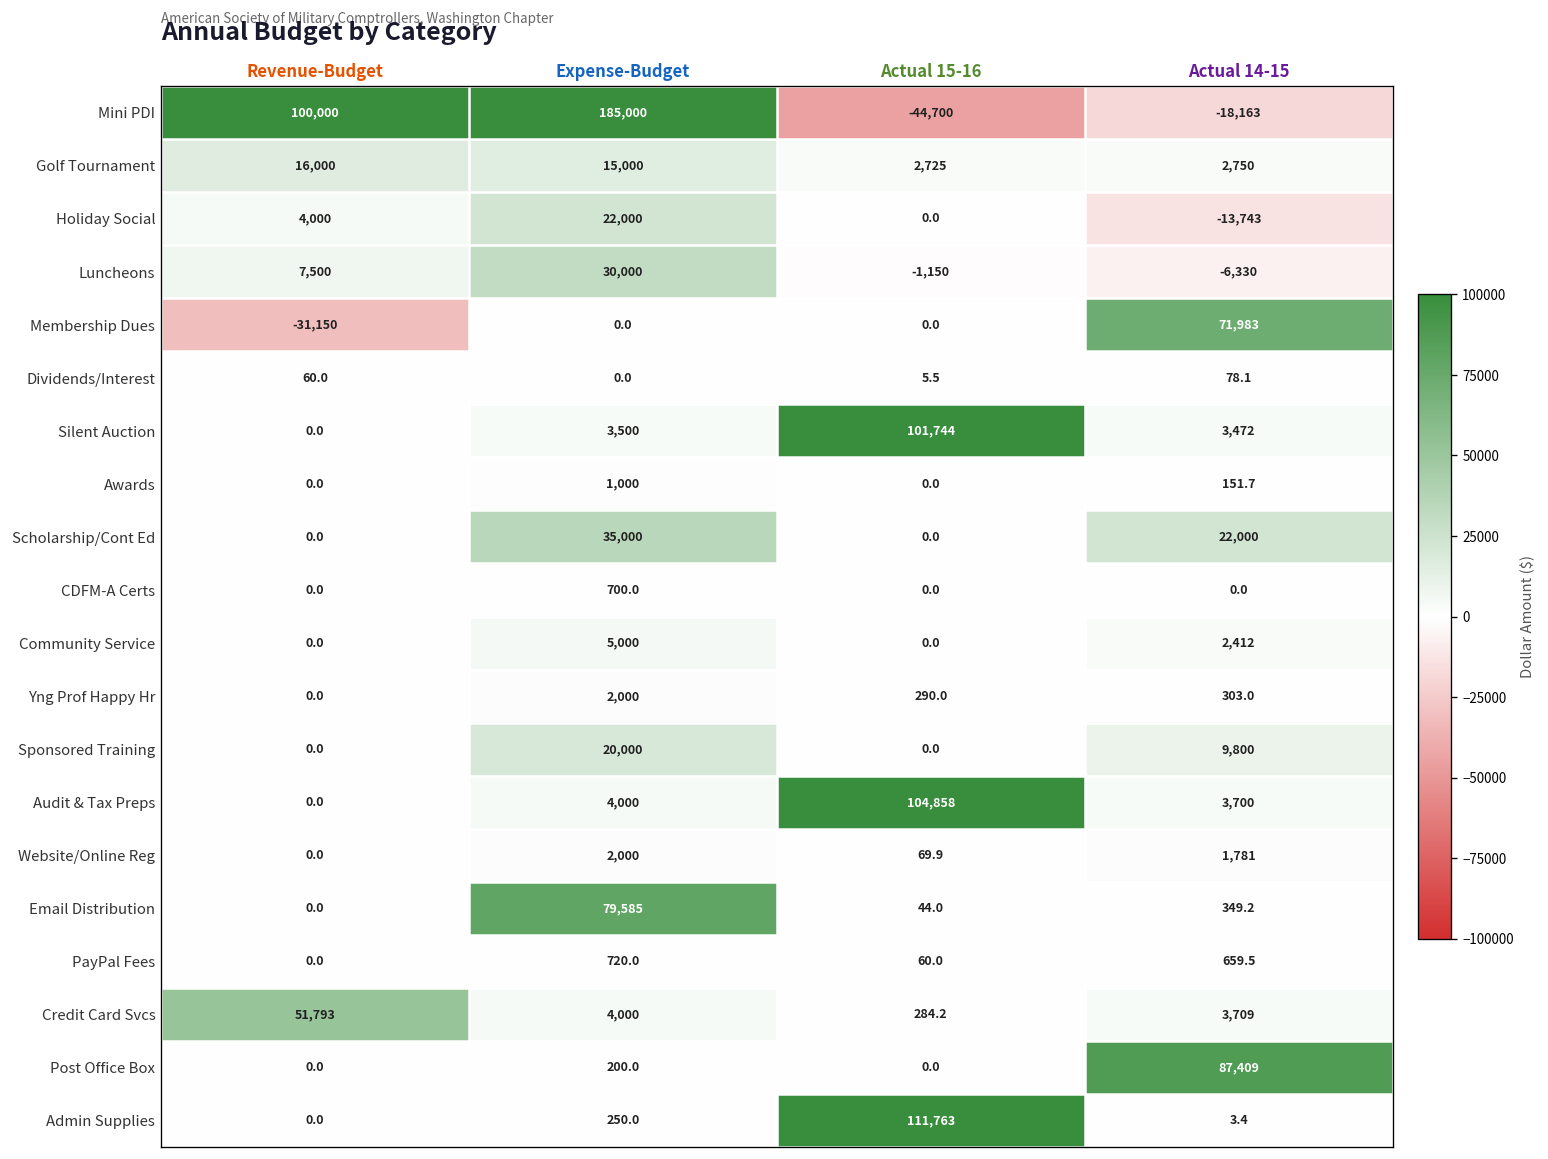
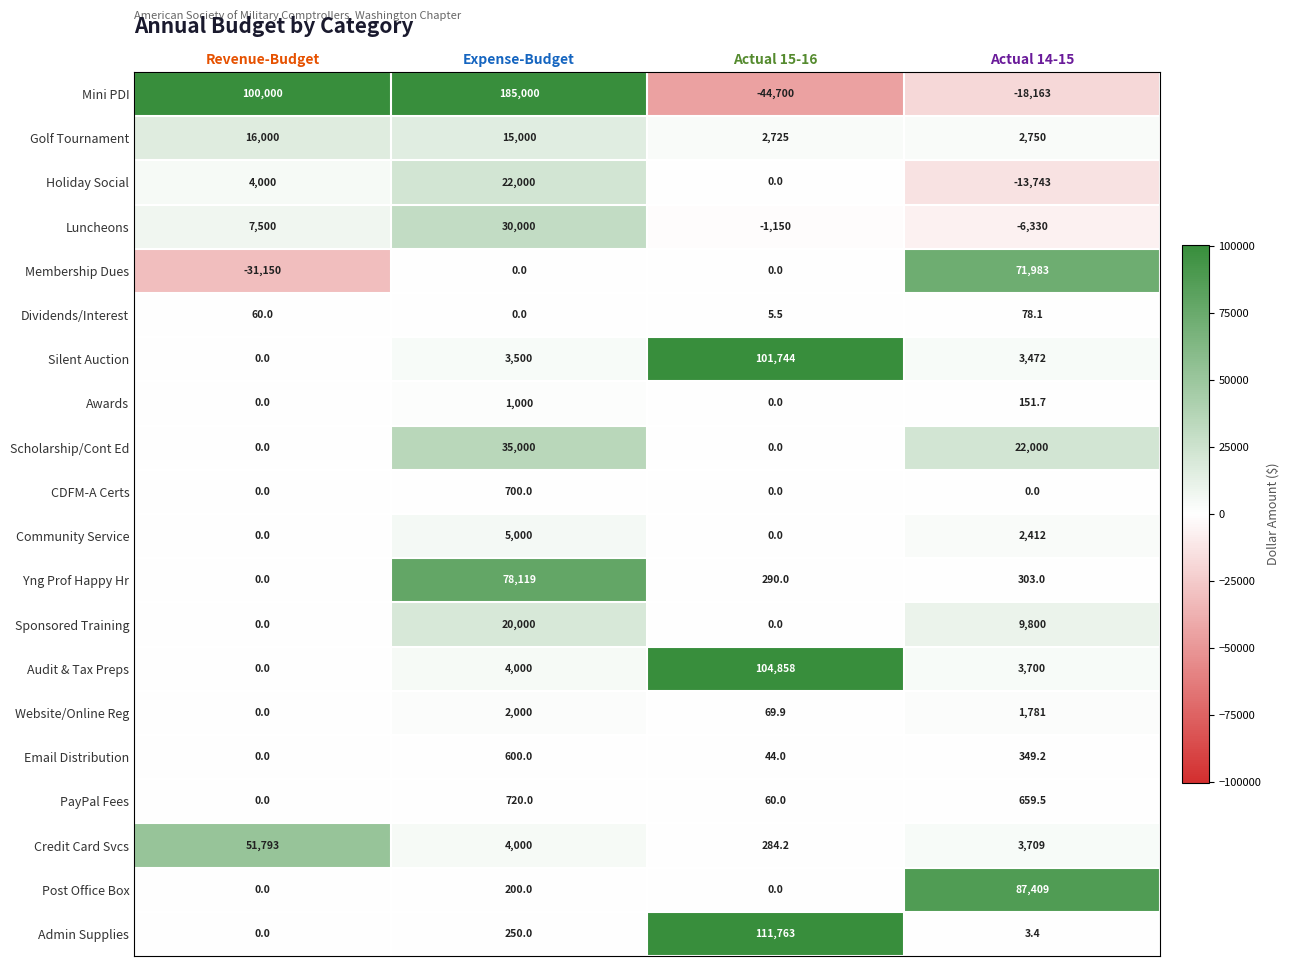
Yng Prof Happy Hr, Expense-Budget: 2,000 -> 78,119
Email Distribution, Expense-Budget: 79,585 -> 600.0
